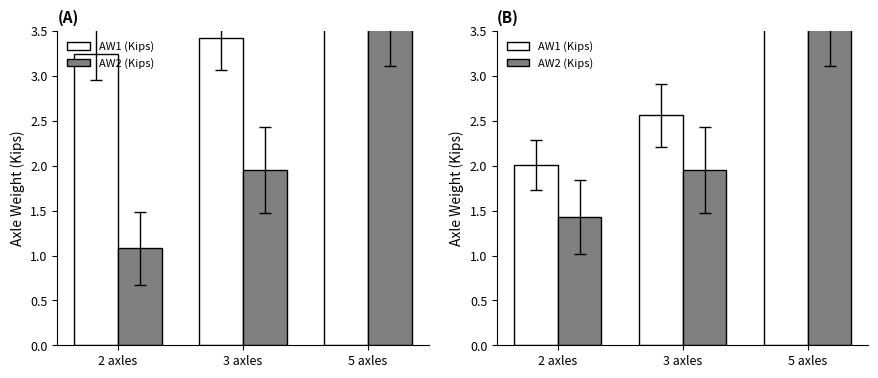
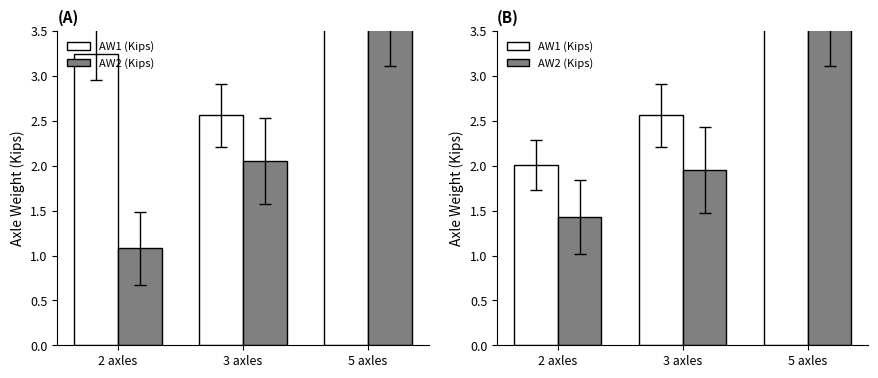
(A), AW1 (Kips), 3 axles: 3.4 -> 2.6
(A), AW2 (Kips), 3 axles: 2.0 -> 2.1
